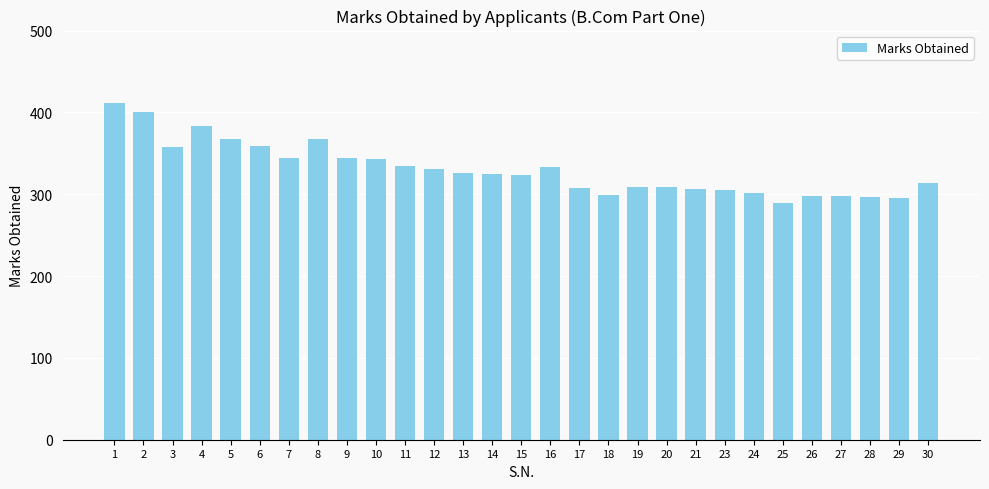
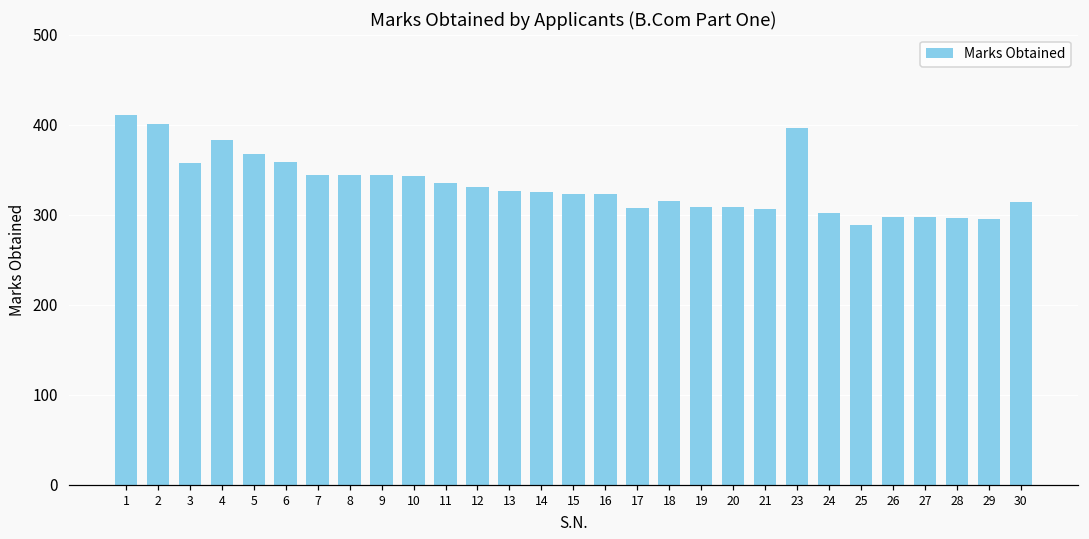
8: 370 -> 340
16: 330 -> 320
18: 300 -> 320
23: 310 -> 400
